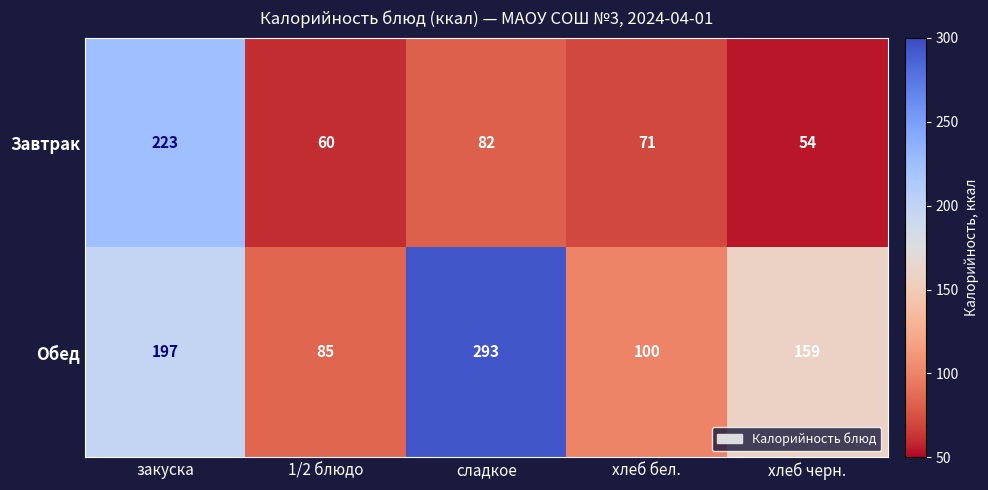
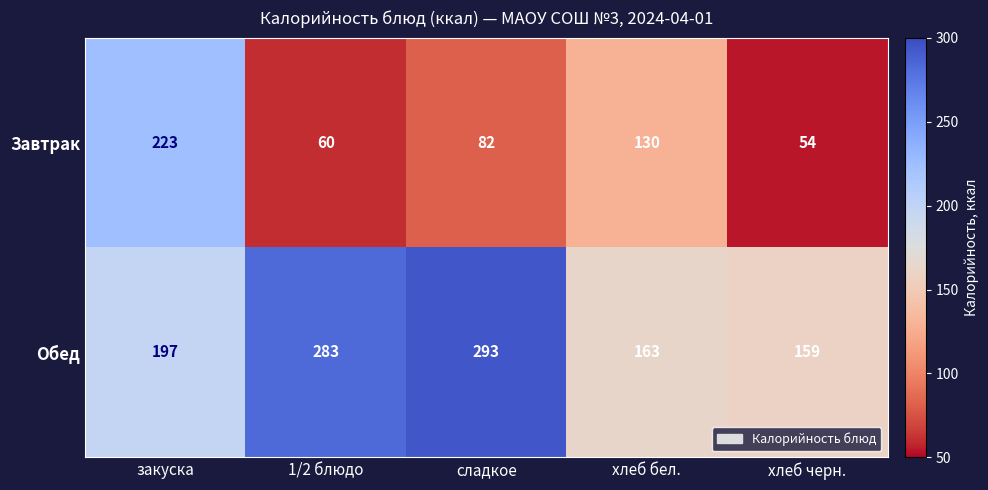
Завтрак, хлеб бел.: 71 -> 130
Обед, 1/2 блюдо: 85 -> 283
Обед, хлеб бел.: 100 -> 163
